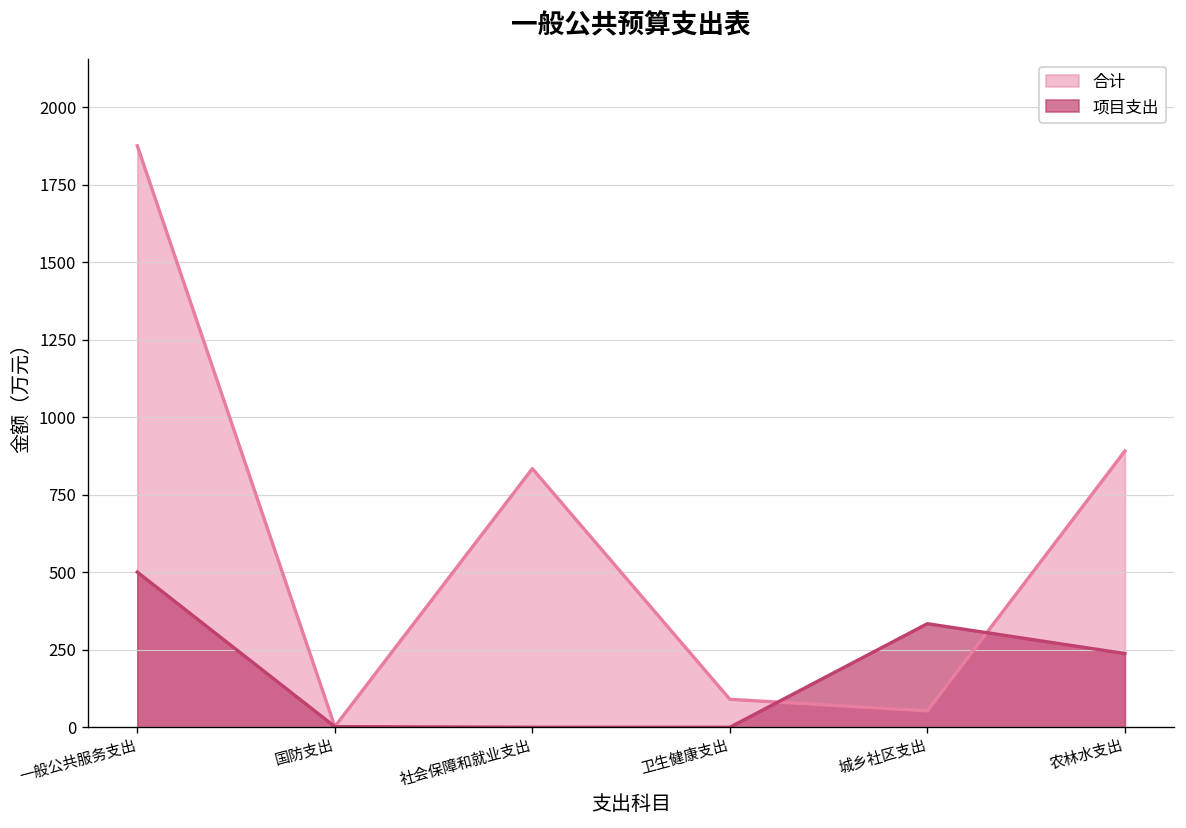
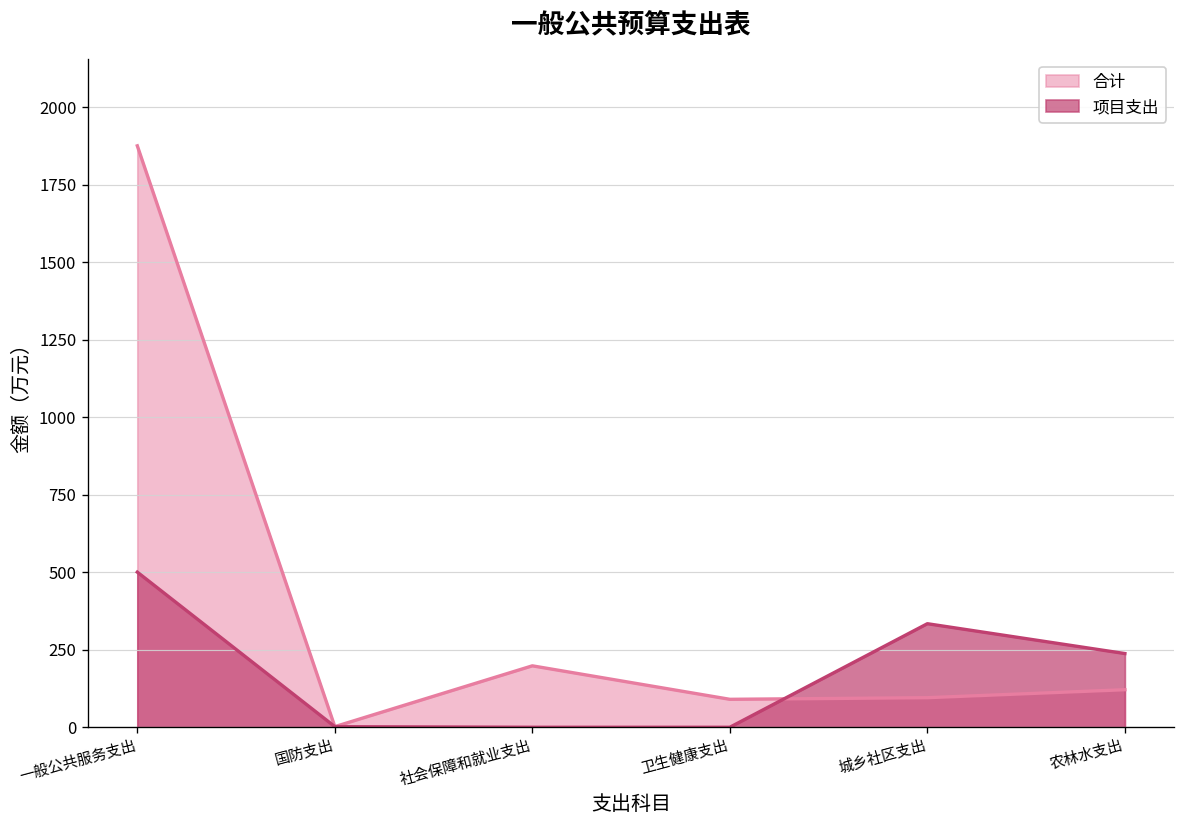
合计, 社会保障和就业支出: 830 -> 200
合计, 城乡社区支出: 50 -> 100
合计, 农林水支出: 890 -> 120
